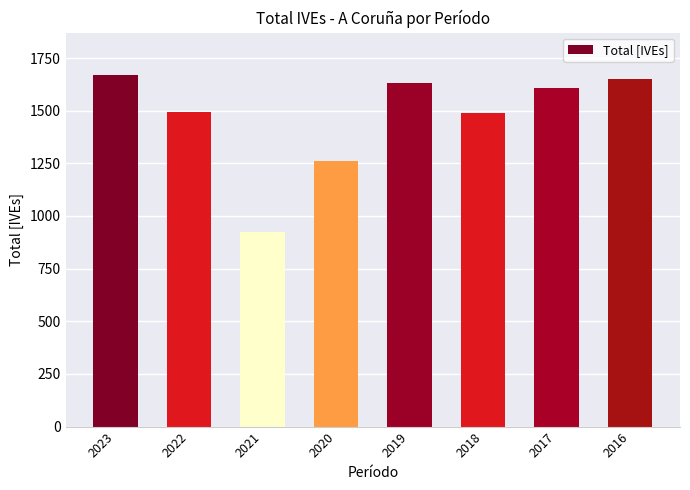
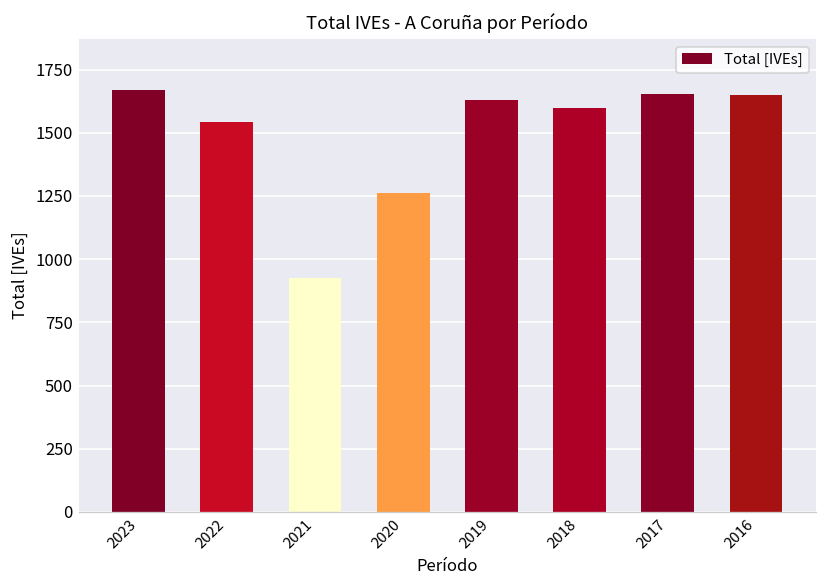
2022: 1490 -> 1540
2018: 1490 -> 1600
2017: 1610 -> 1650
